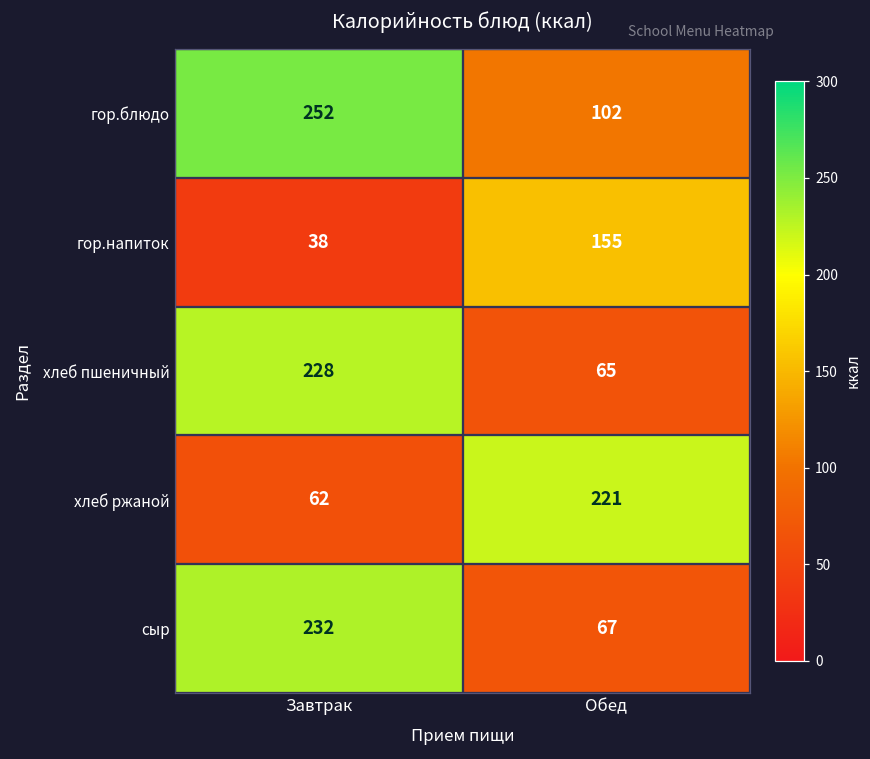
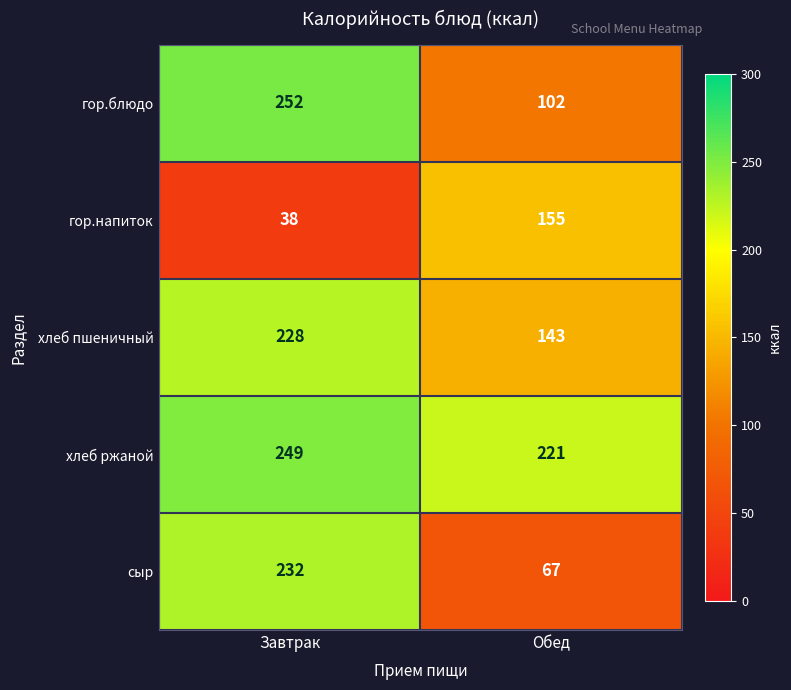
хлеб пшеничный, Обед: 65 -> 143
хлеб ржаной, Завтрак: 62 -> 249
